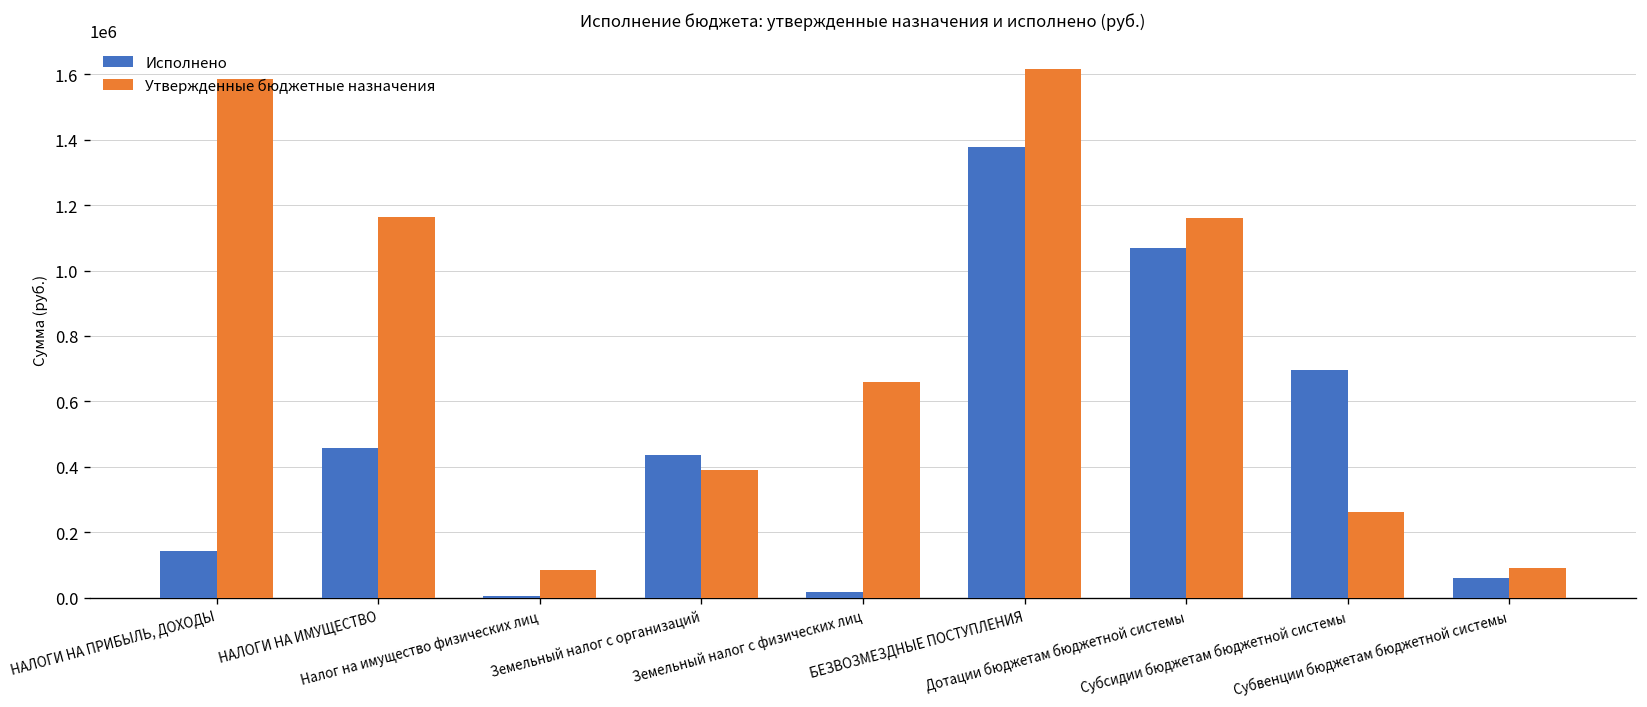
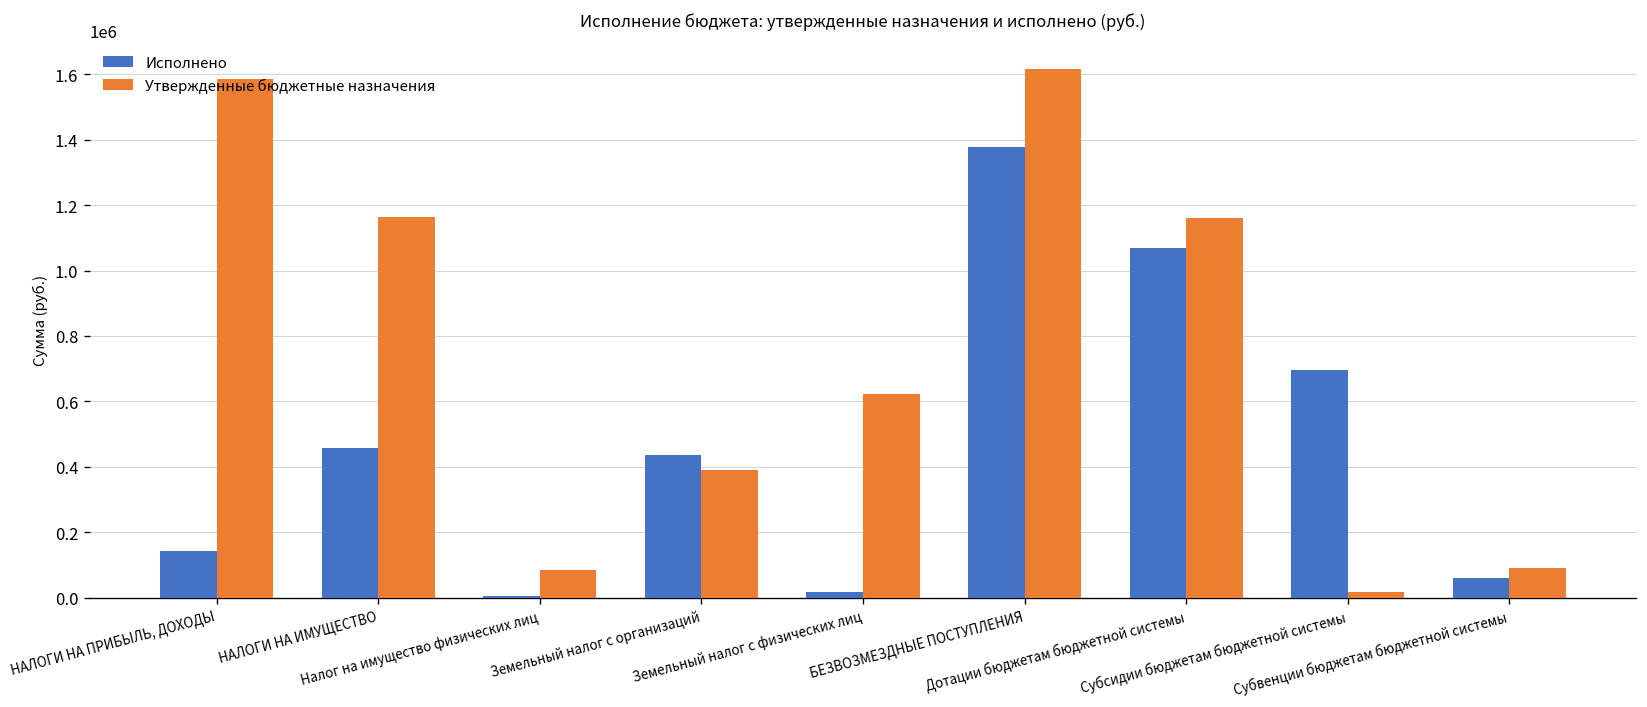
Утвержденные бюджетные назначения, Земельный налог с физических лиц: 660000 -> 620000
Утвержденные бюджетные назначения, Субсидии бюджетам бюджетной системы: 260000 -> 20000
